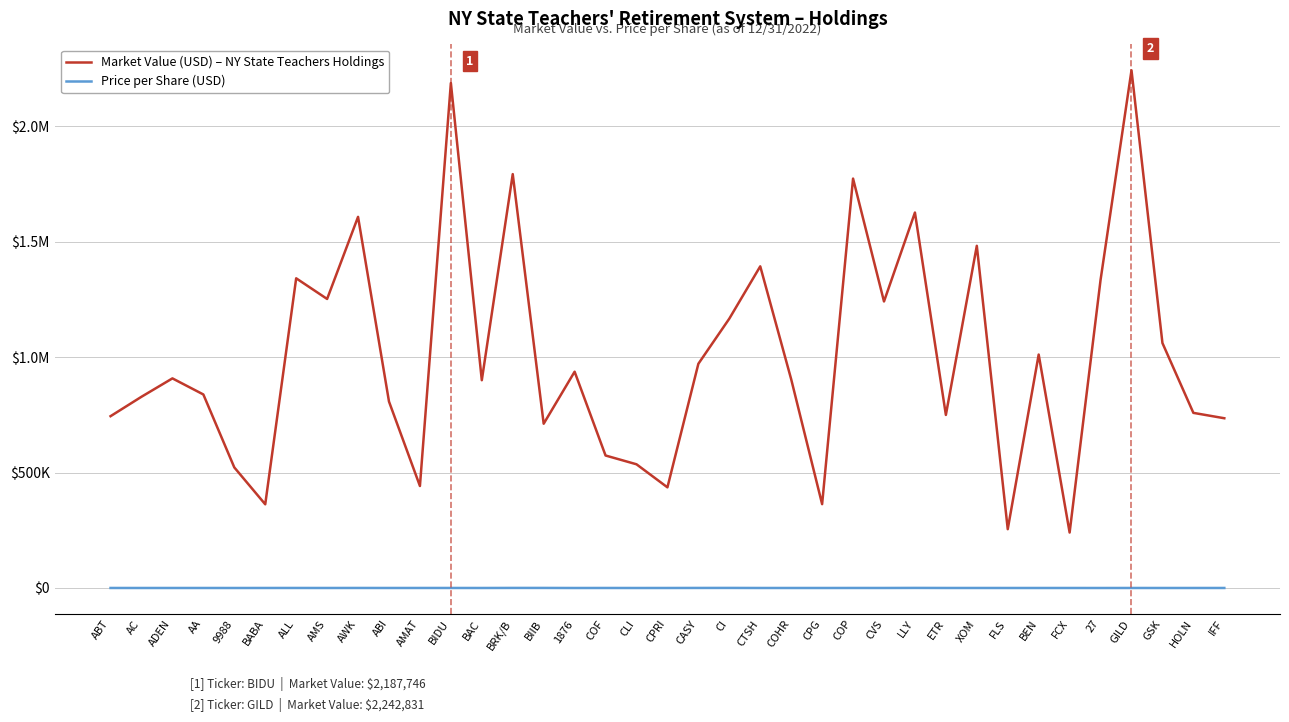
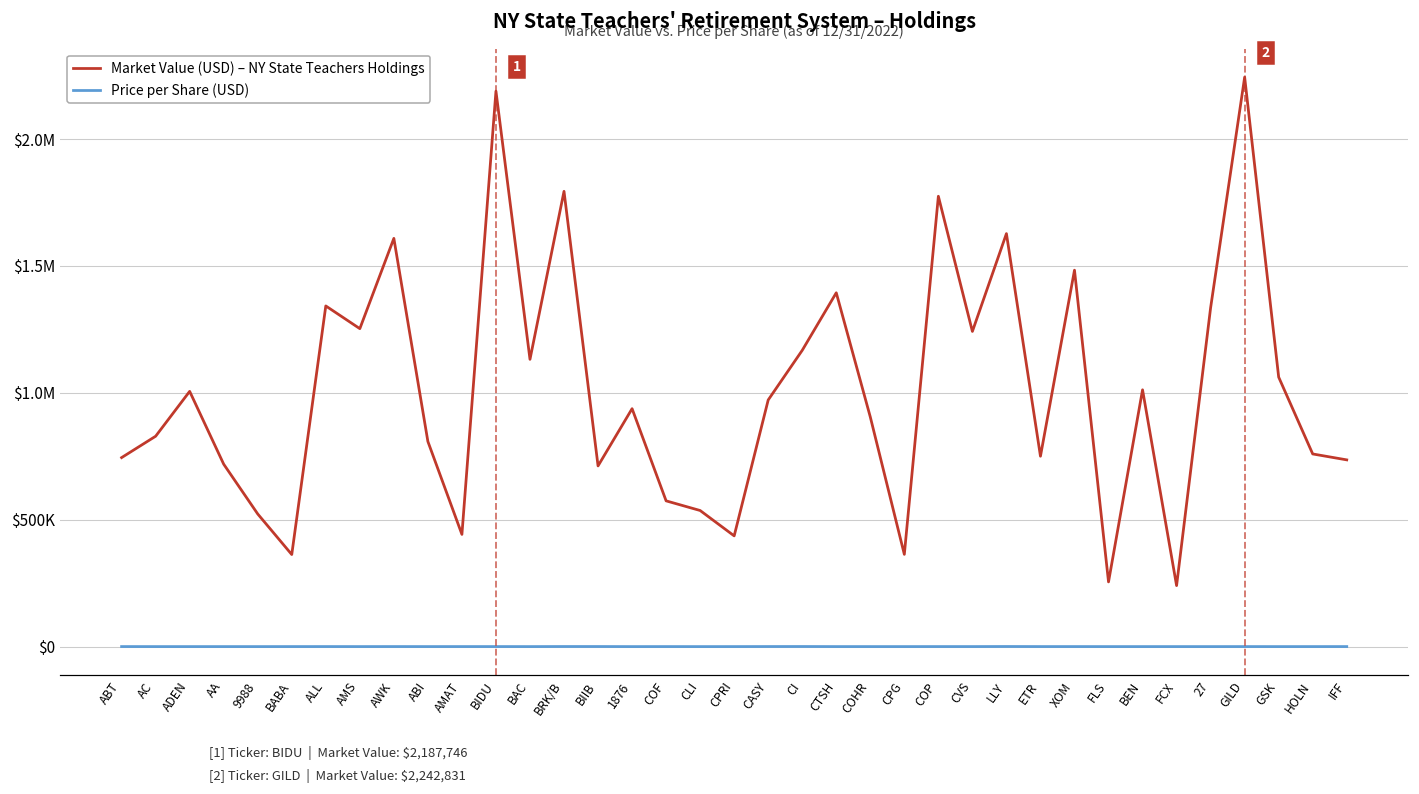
Market Value (USD) – NY State Teachers Holdings, ADEN: $910000 -> $1010000
Market Value (USD) – NY State Teachers Holdings, AA: $840000 -> $720000
Market Value (USD) – NY State Teachers Holdings, BAC: $900000 -> $1130000
